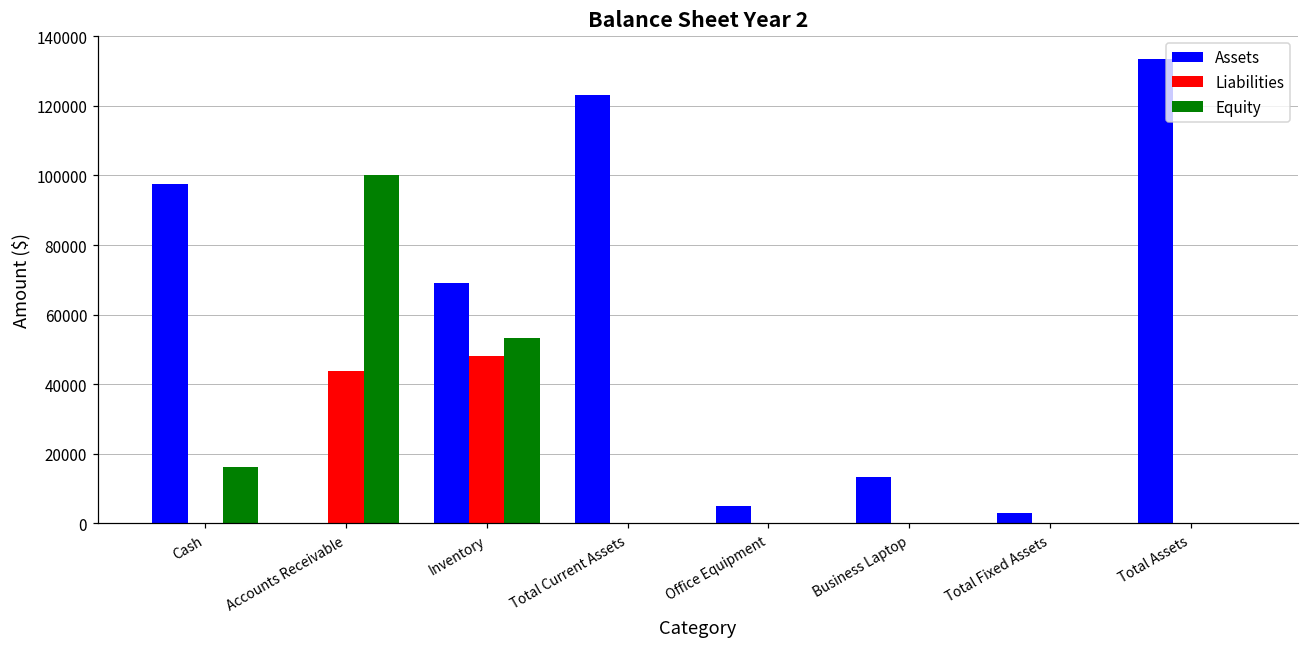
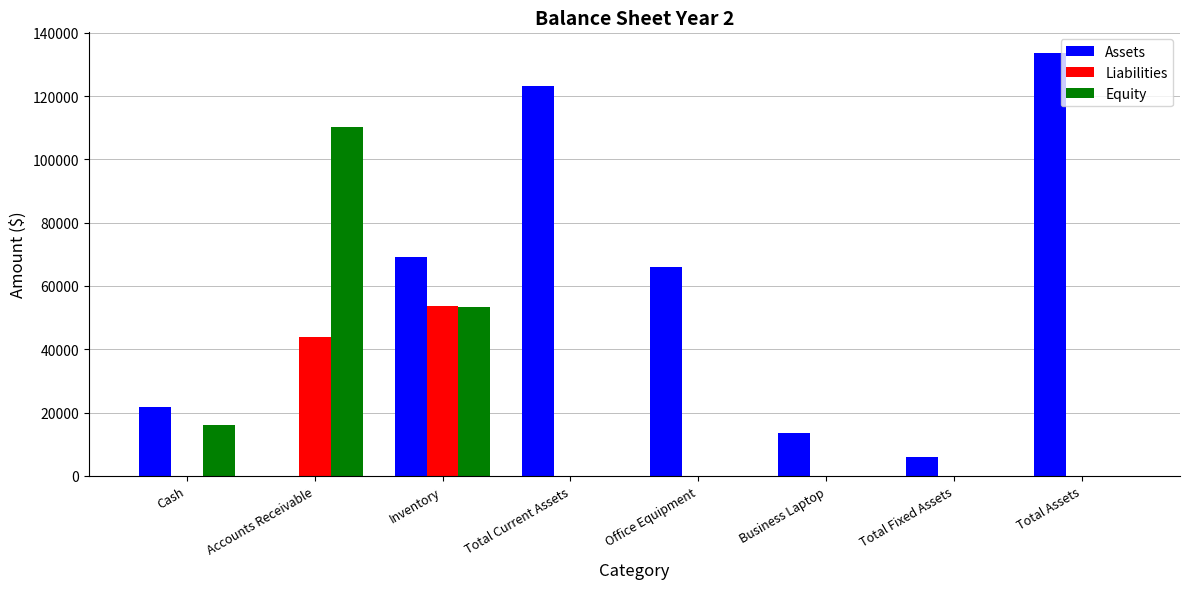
Assets, Cash: 98000 -> 22000
Equity, Accounts Receivable: 100000 -> 110000
Liabilities, Inventory: 48000 -> 54000
Assets, Office Equipment: 5000 -> 66000
Assets, Total Fixed Assets: 3000 -> 6000
